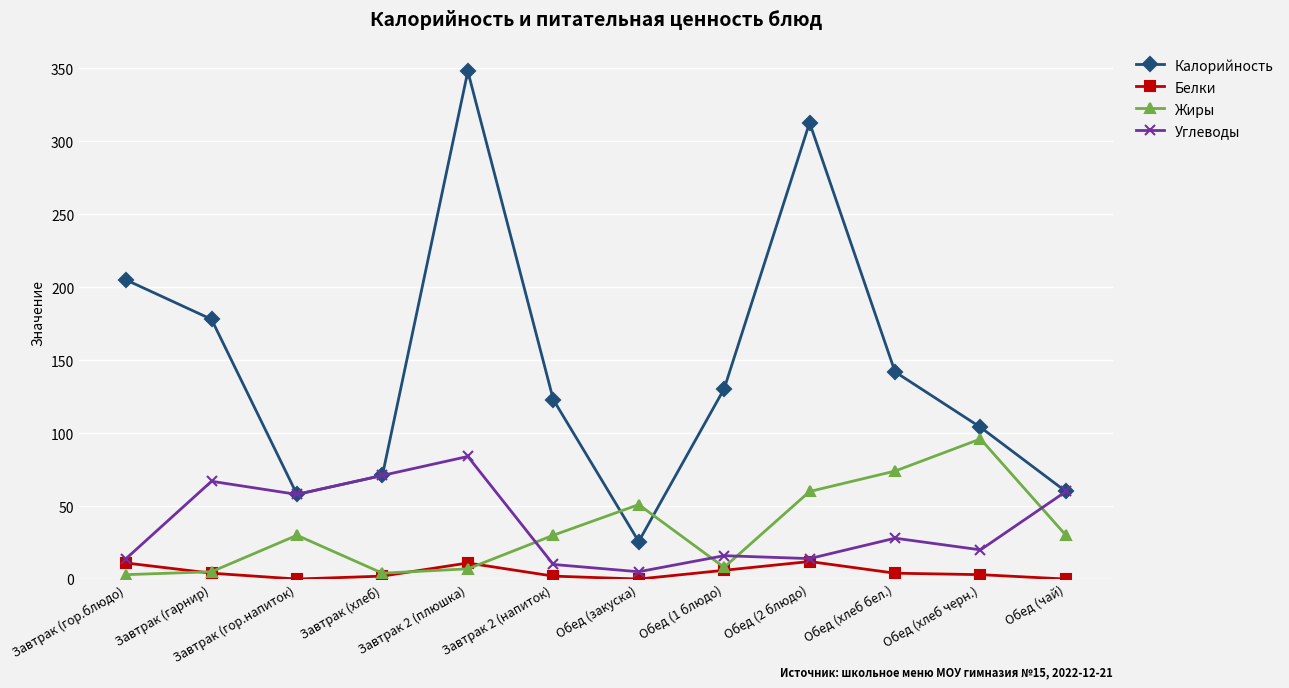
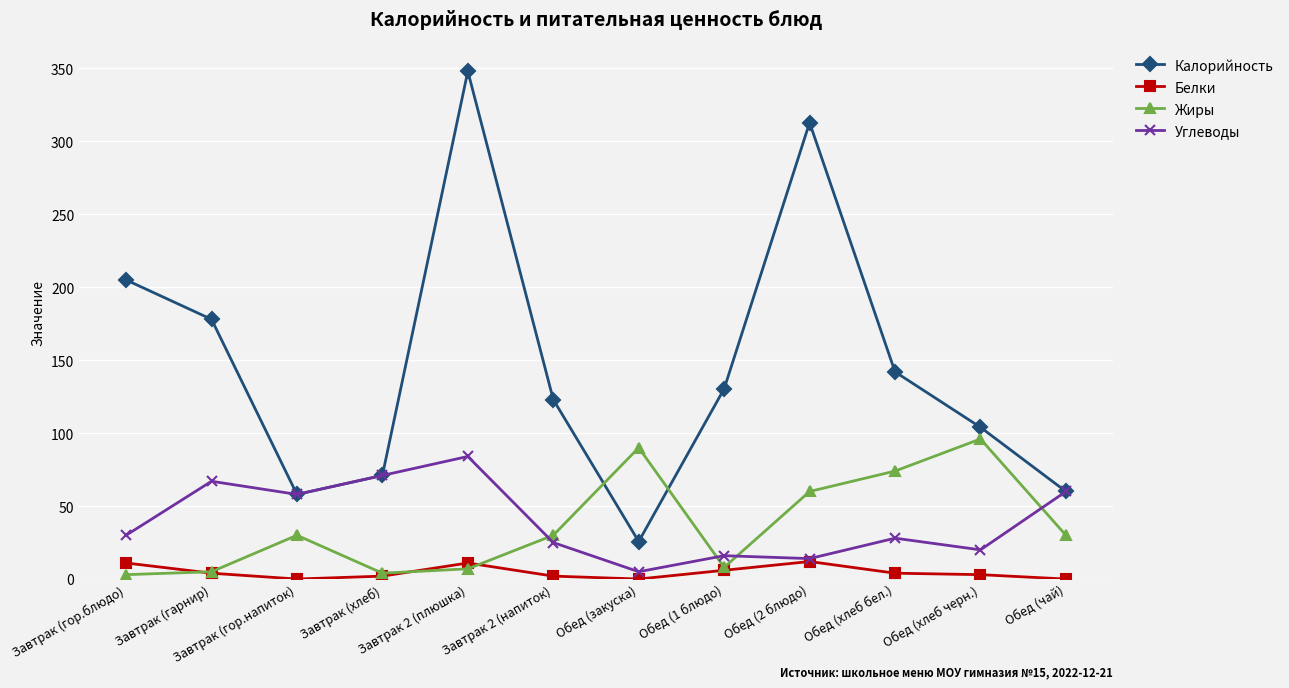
Углеводы, Завтрак (гор.блюдо): 14 -> 30
Углеводы, Завтрак 2 (напиток): 10 -> 25
Жиры, Обед (закуска): 51 -> 90
